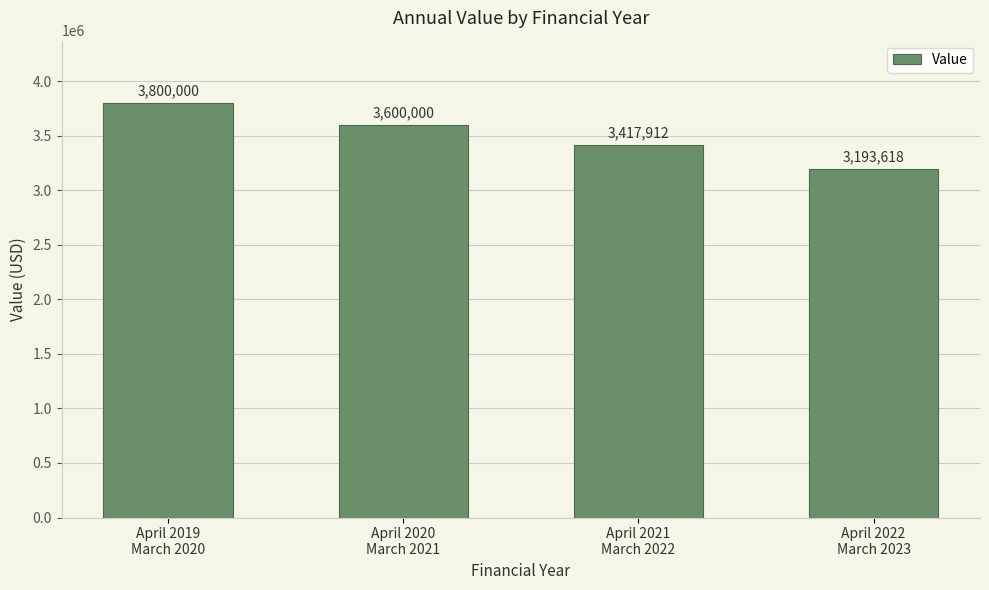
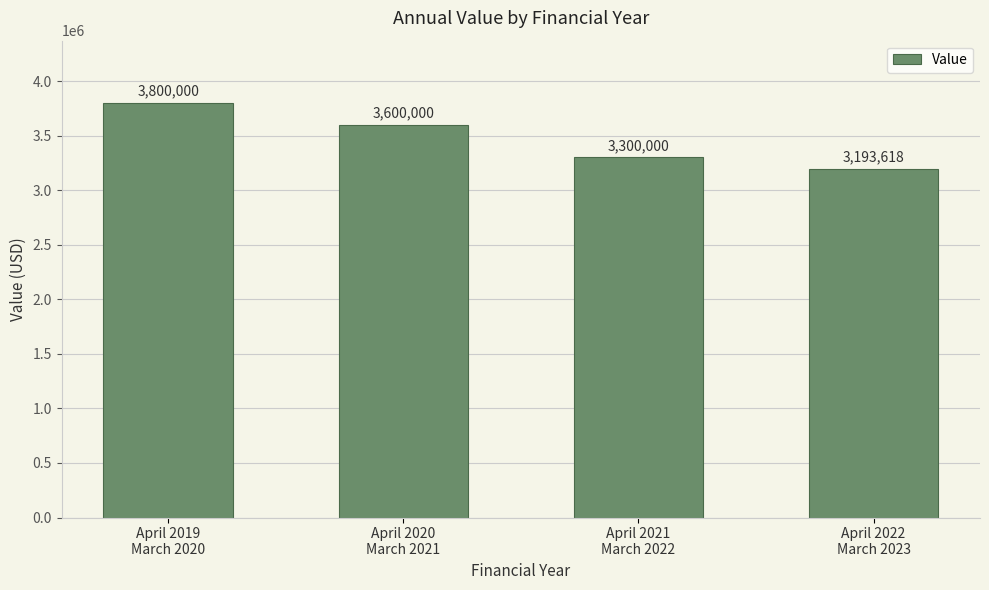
April 2021 March 2022: 3,417,912 -> 3,300,000
